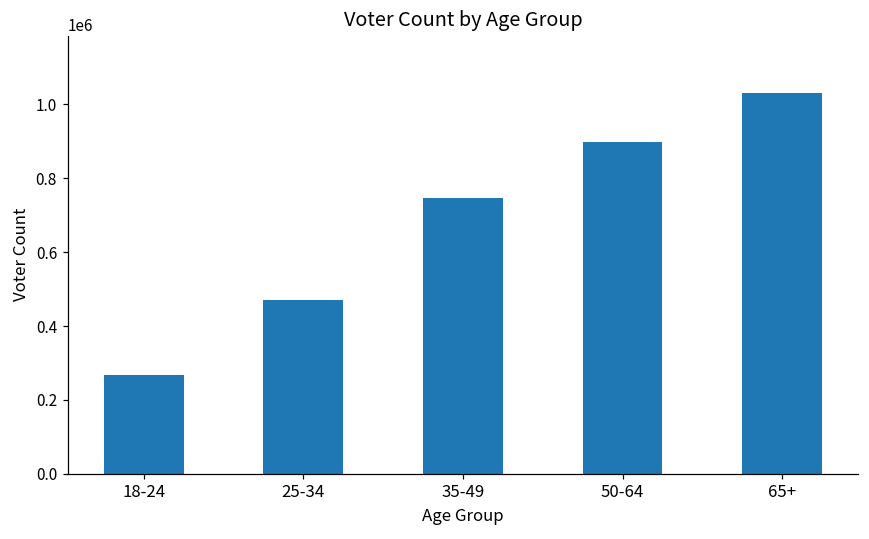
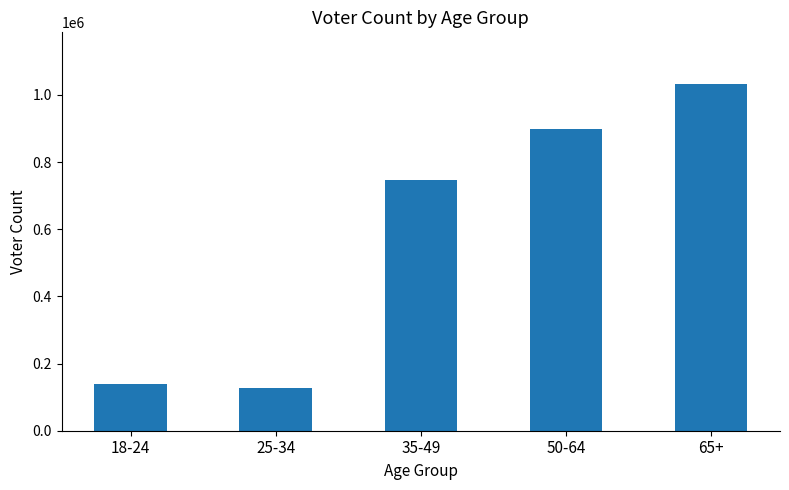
18-24: 270000 -> 140000
25-34: 470000 -> 130000
